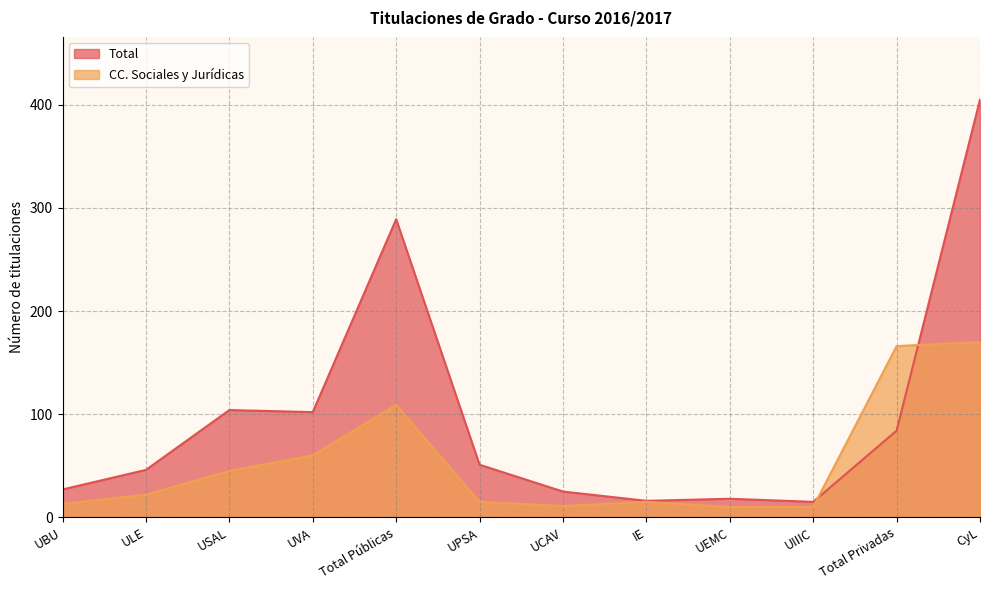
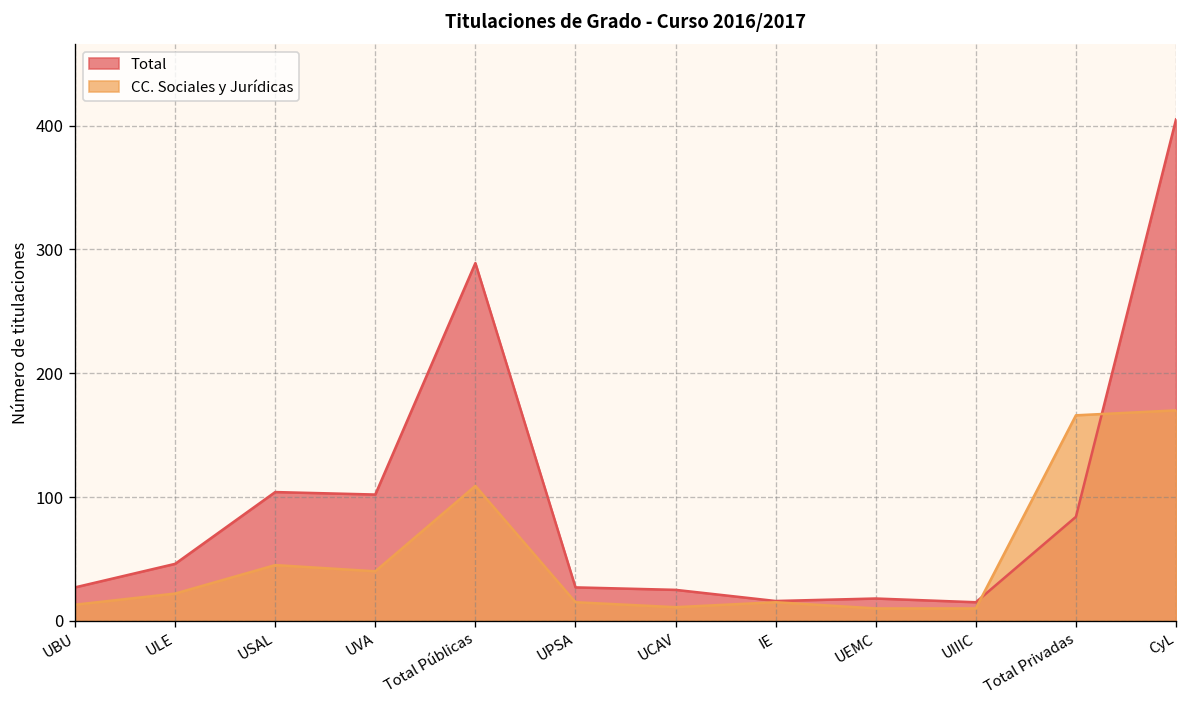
CC. Sociales y Jurídicas, UVA: 60 -> 40
Total, UPSA: 51 -> 27
